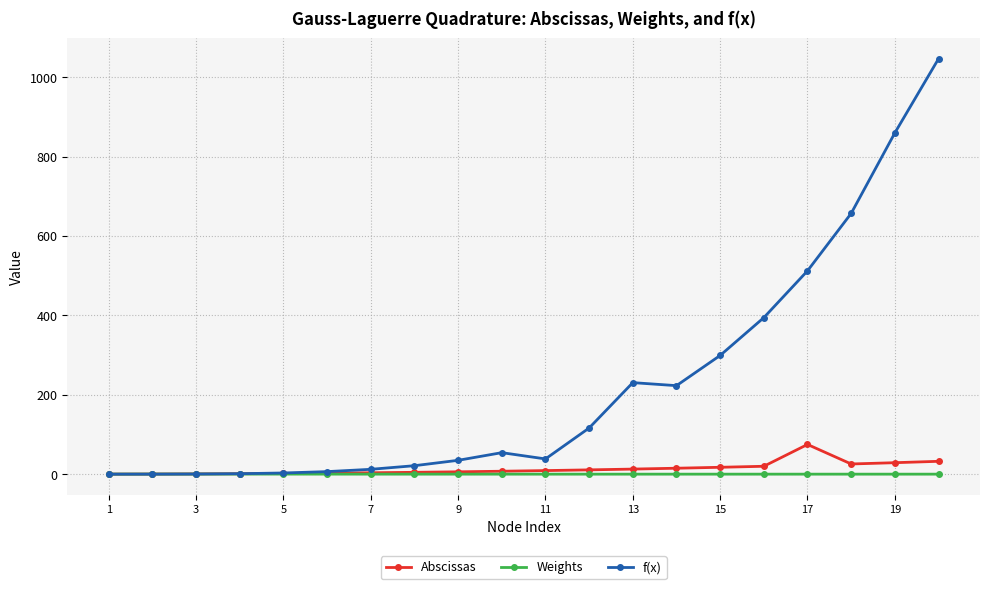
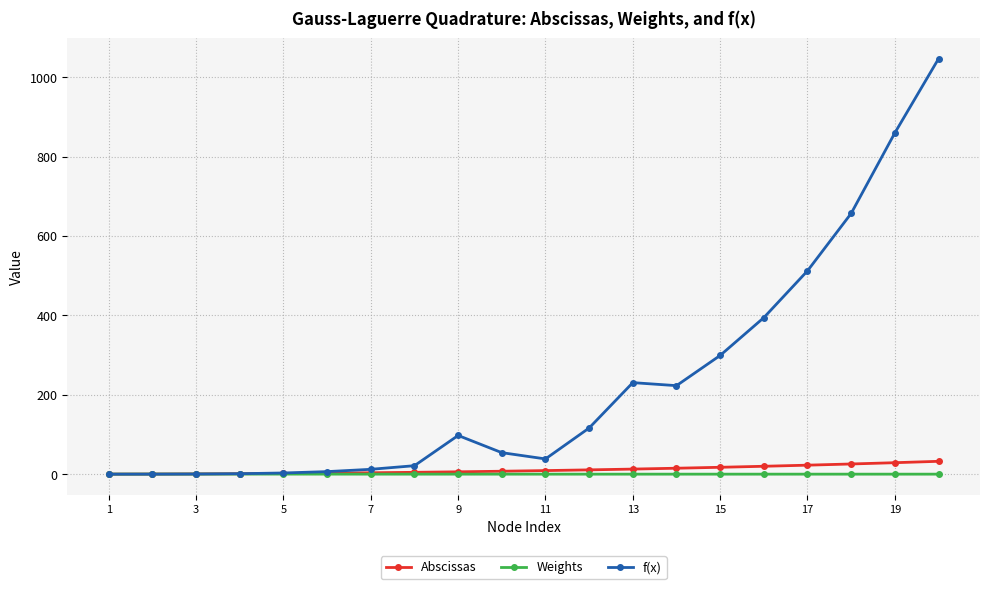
f(x), 9: 30 -> 100
Abscissas, 17: 70 -> 20
